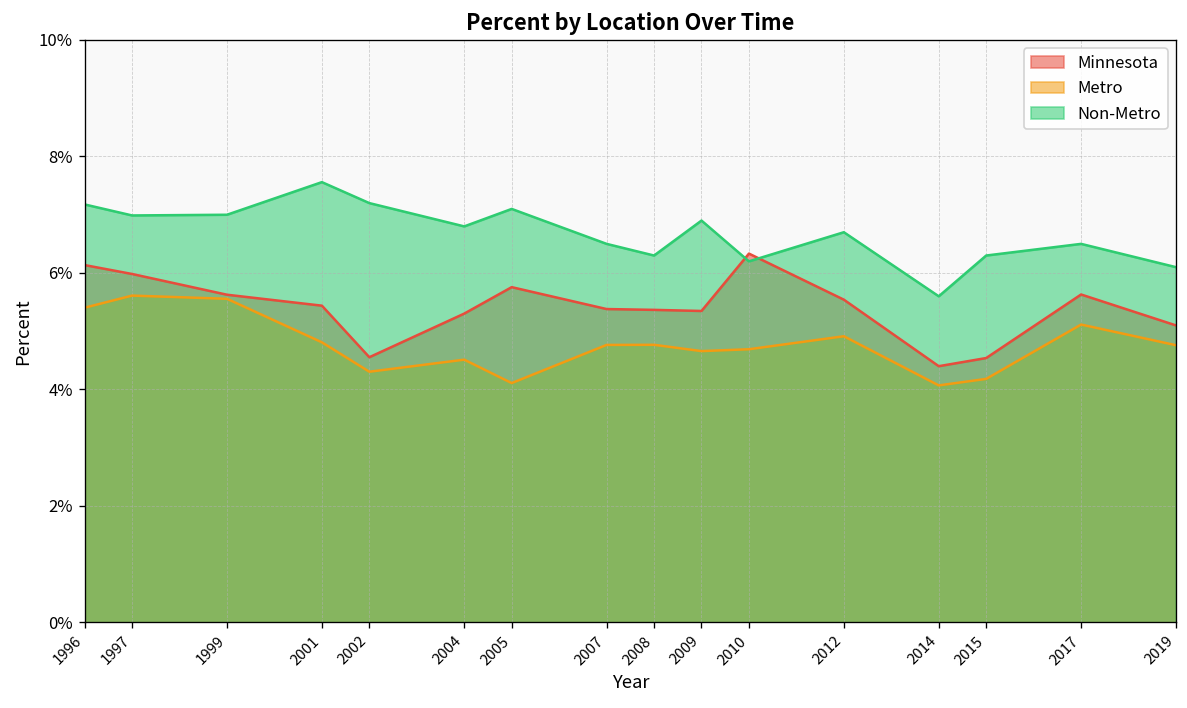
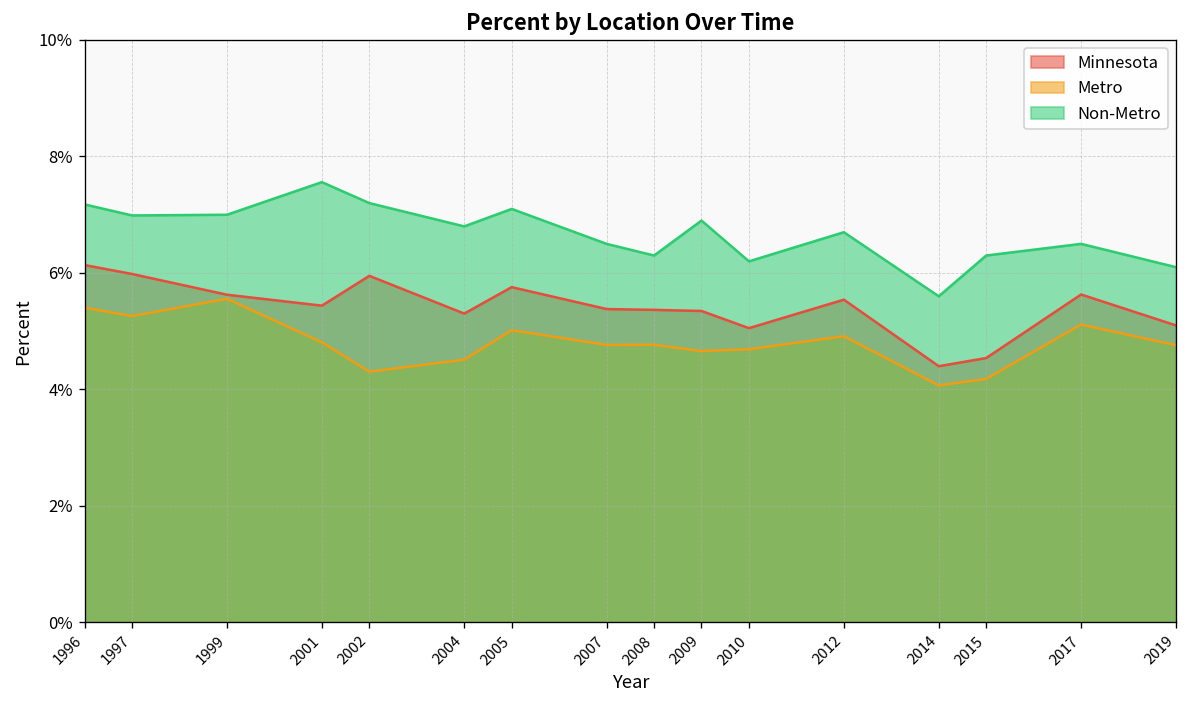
Metro, 1997: 5.6% -> 5.3%
Minnesota, 2002: 4.6% -> 6.0%
Metro, 2005: 4.1% -> 5.0%
Minnesota, 2010: 6.3% -> 5.1%
